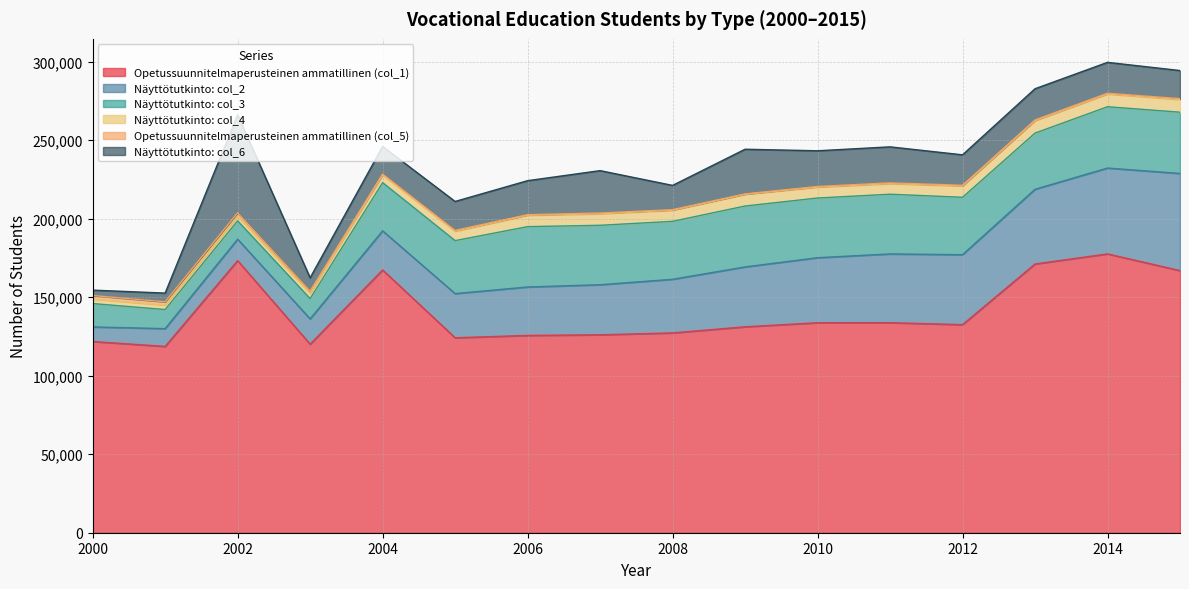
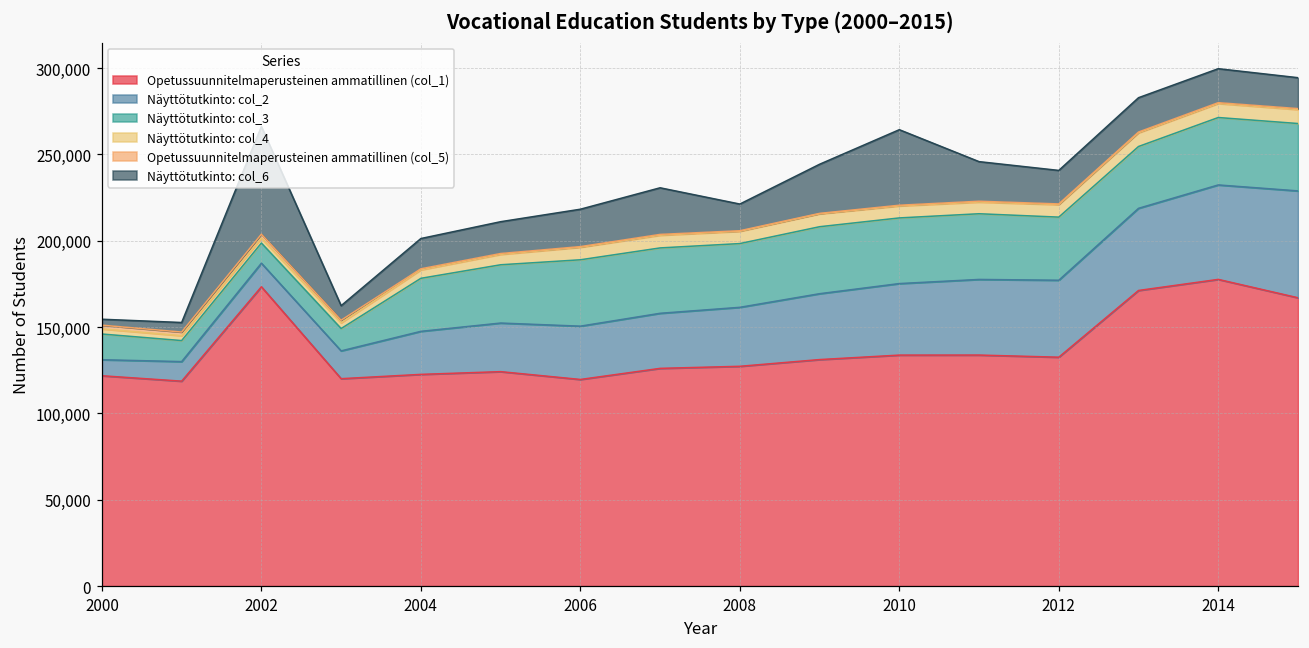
Opetussuunnitelmaperusteinen ammatillinen (col_1), 2004: 167,000 -> 123,000
Opetussuunnitelmaperusteinen ammatillinen (col_1), 2006: 126,000 -> 120,000
Näyttötutkinto: col_6, 2010: 23,000 -> 44,000
